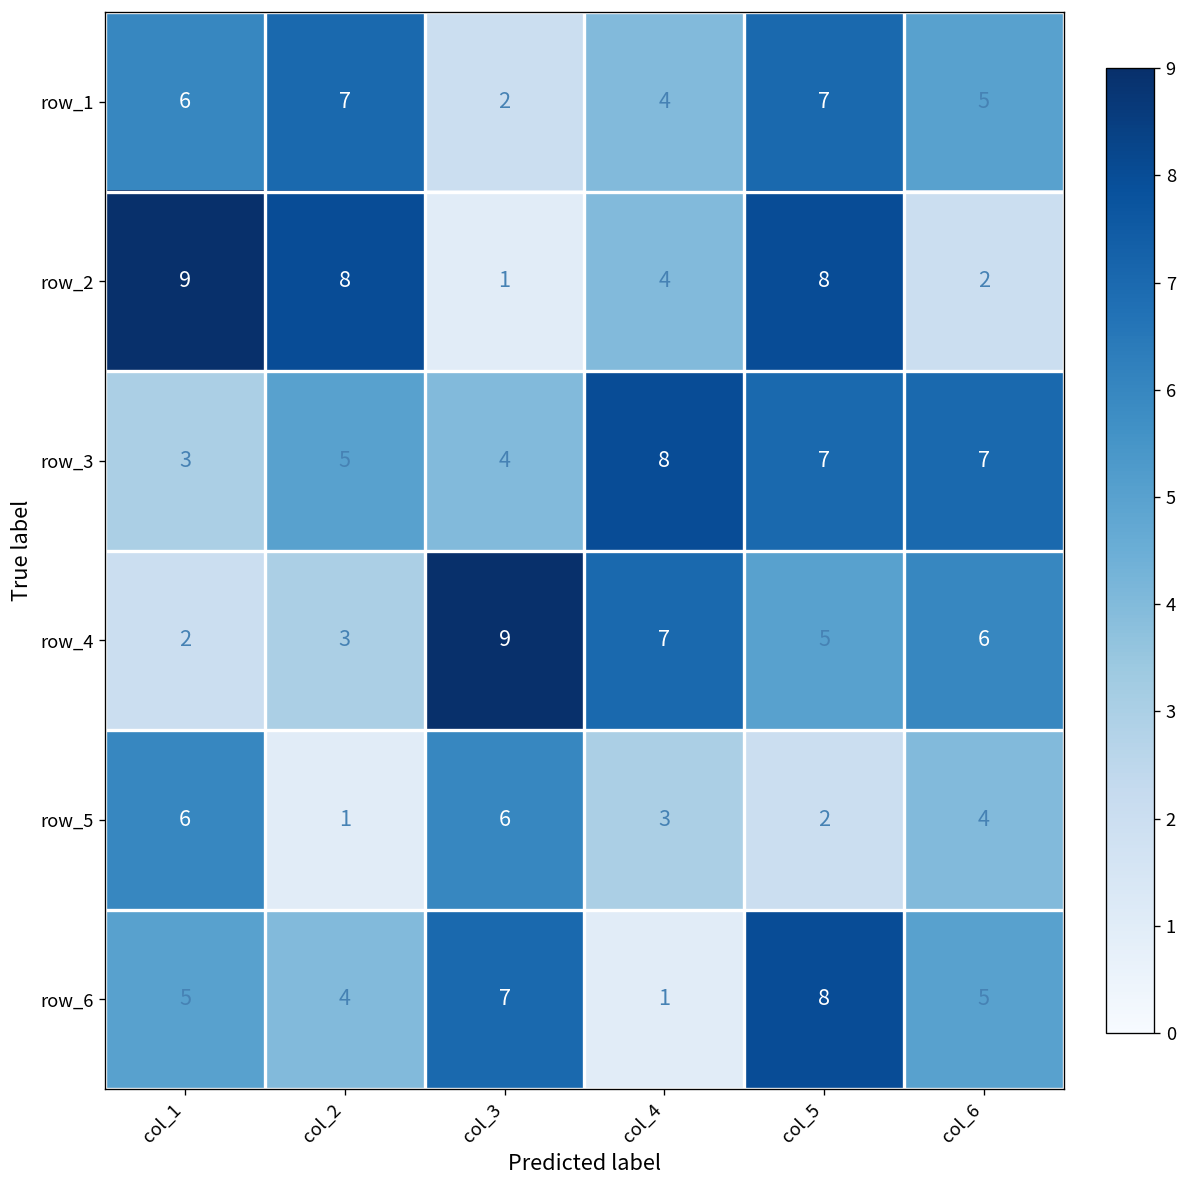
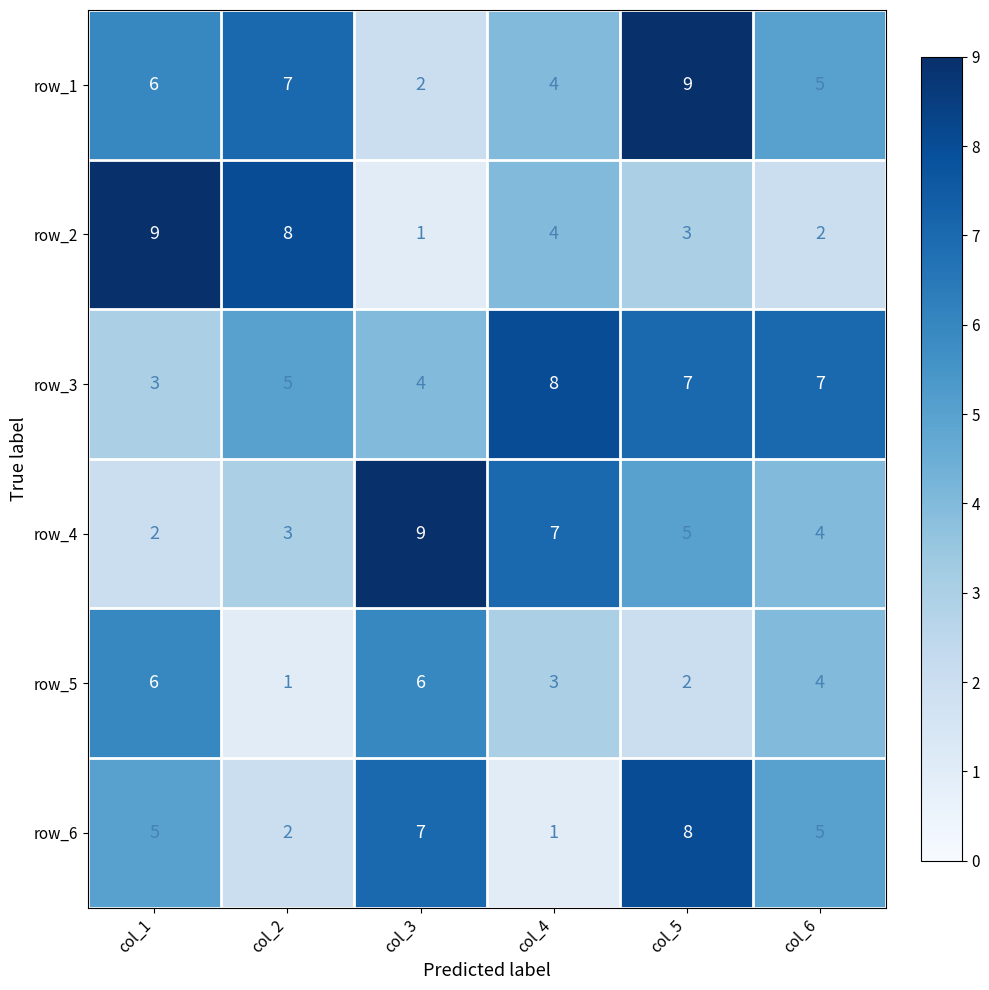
row_1, col_5: 7 -> 9
row_2, col_5: 8 -> 3
row_4, col_6: 6 -> 4
row_6, col_2: 4 -> 2
